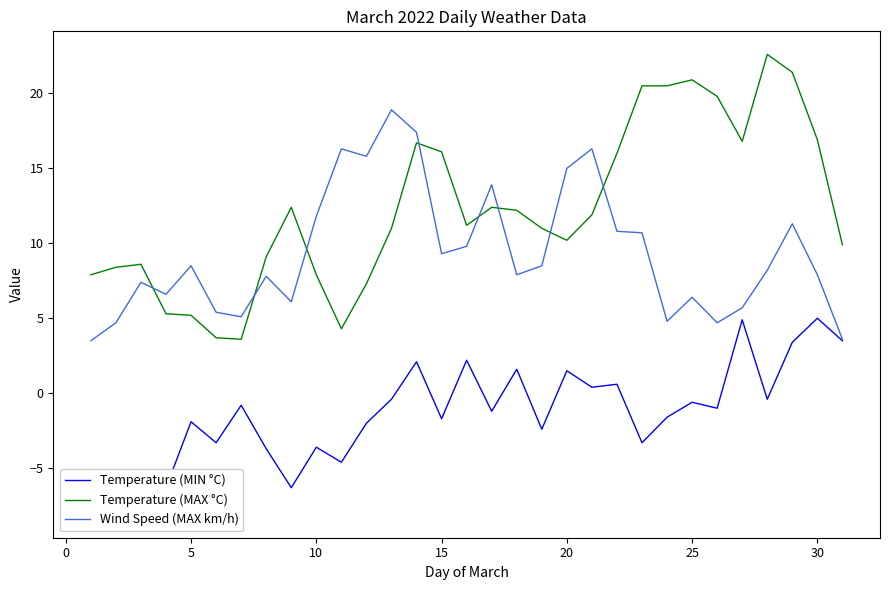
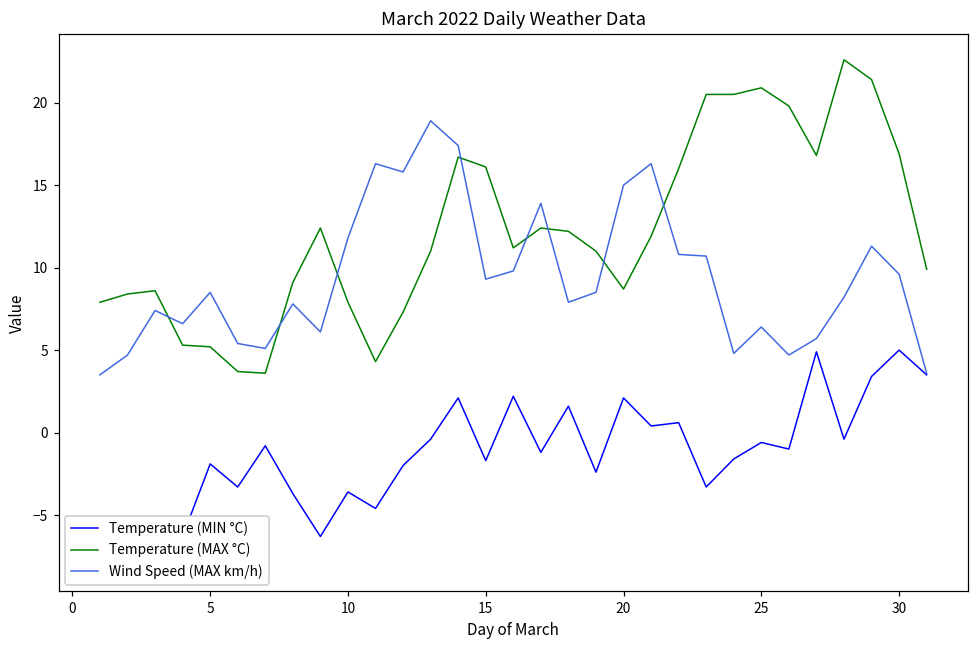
Temperature (MIN °C), 20: 1.5 -> 2.1
Temperature (MAX °C), 20: 10.2 -> 8.7
Wind Speed (MAX km/h), 30: 7.9 -> 9.6
